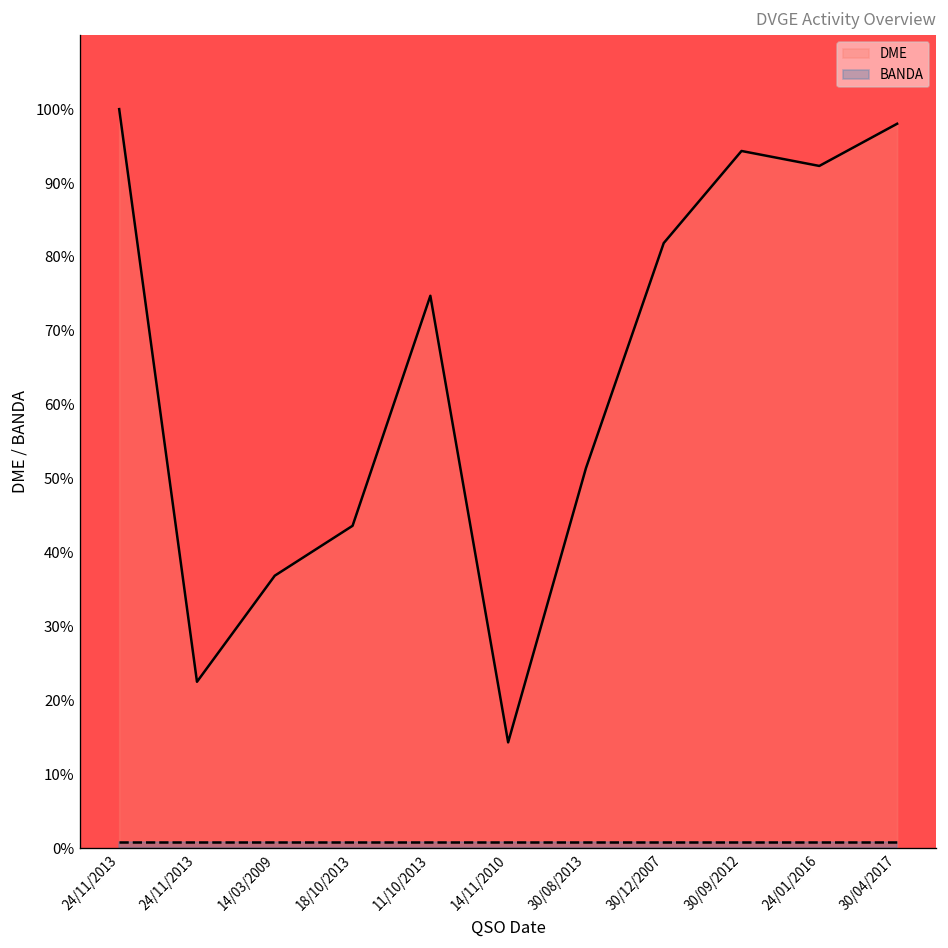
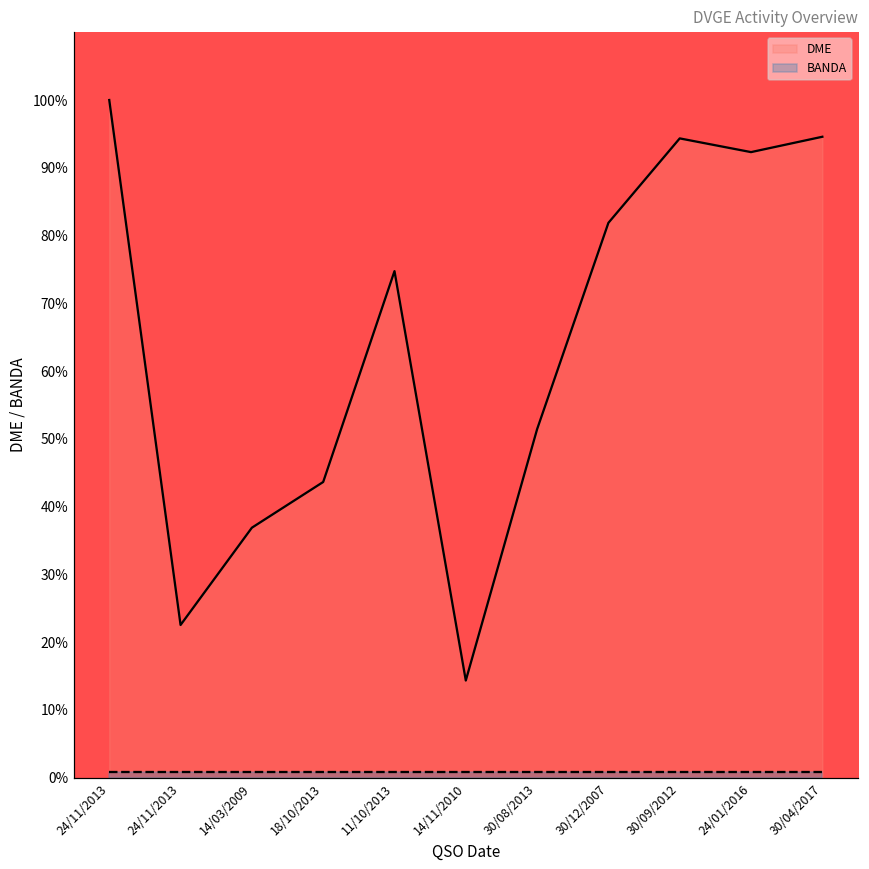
DME, 30/04/2017: 98% -> 95%
